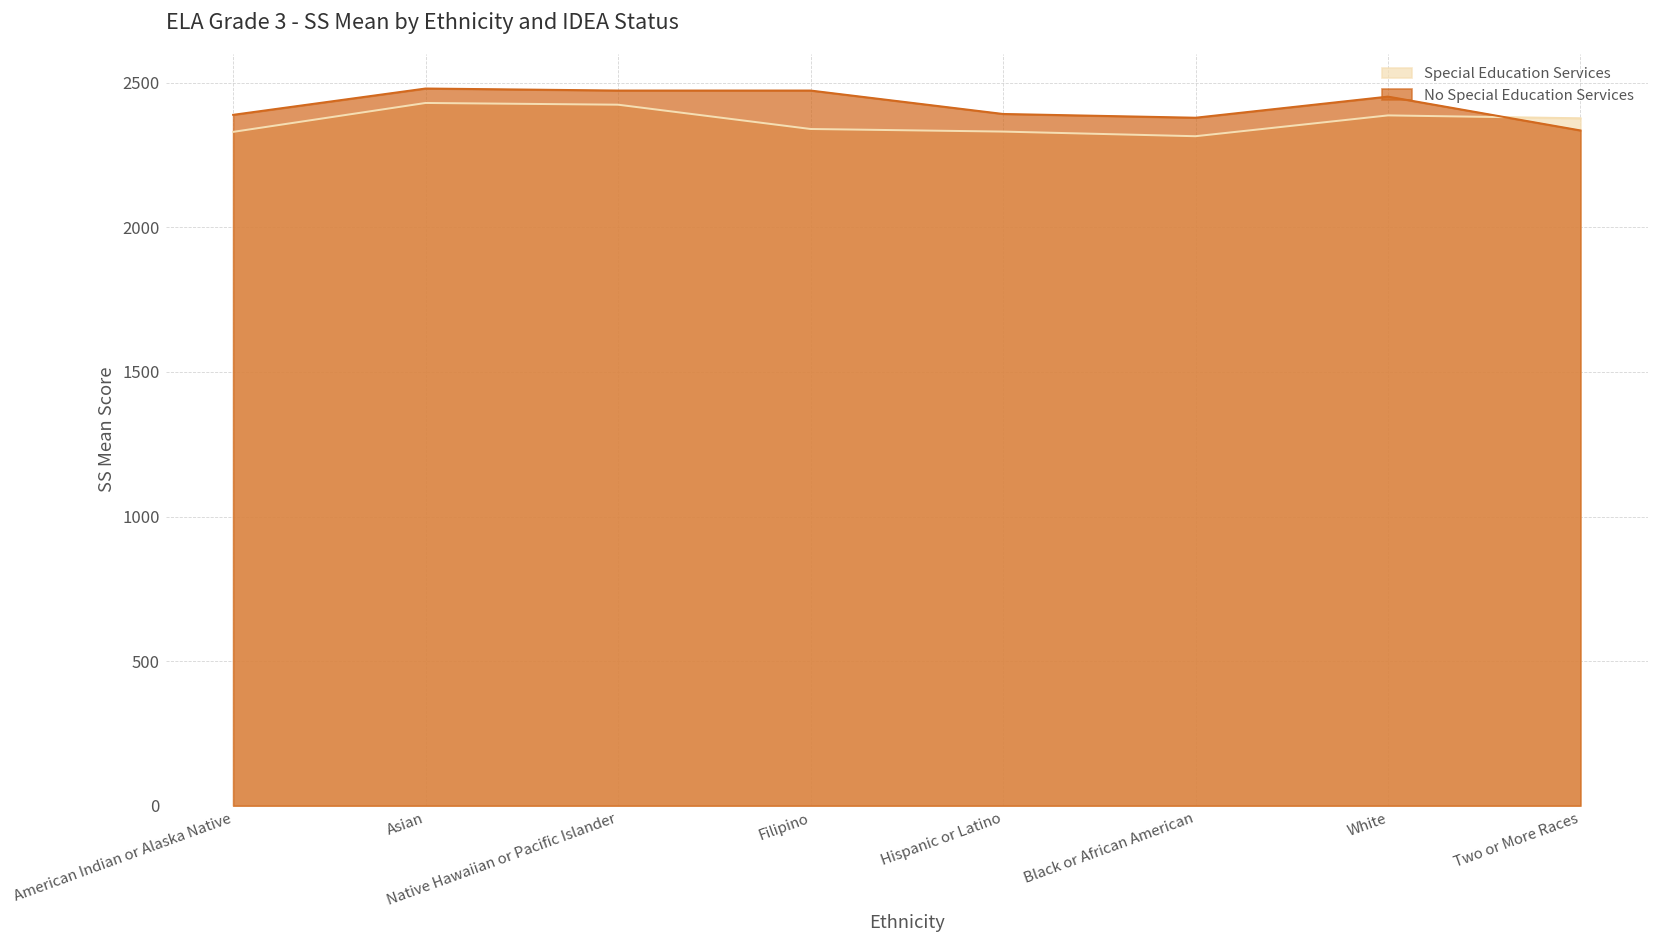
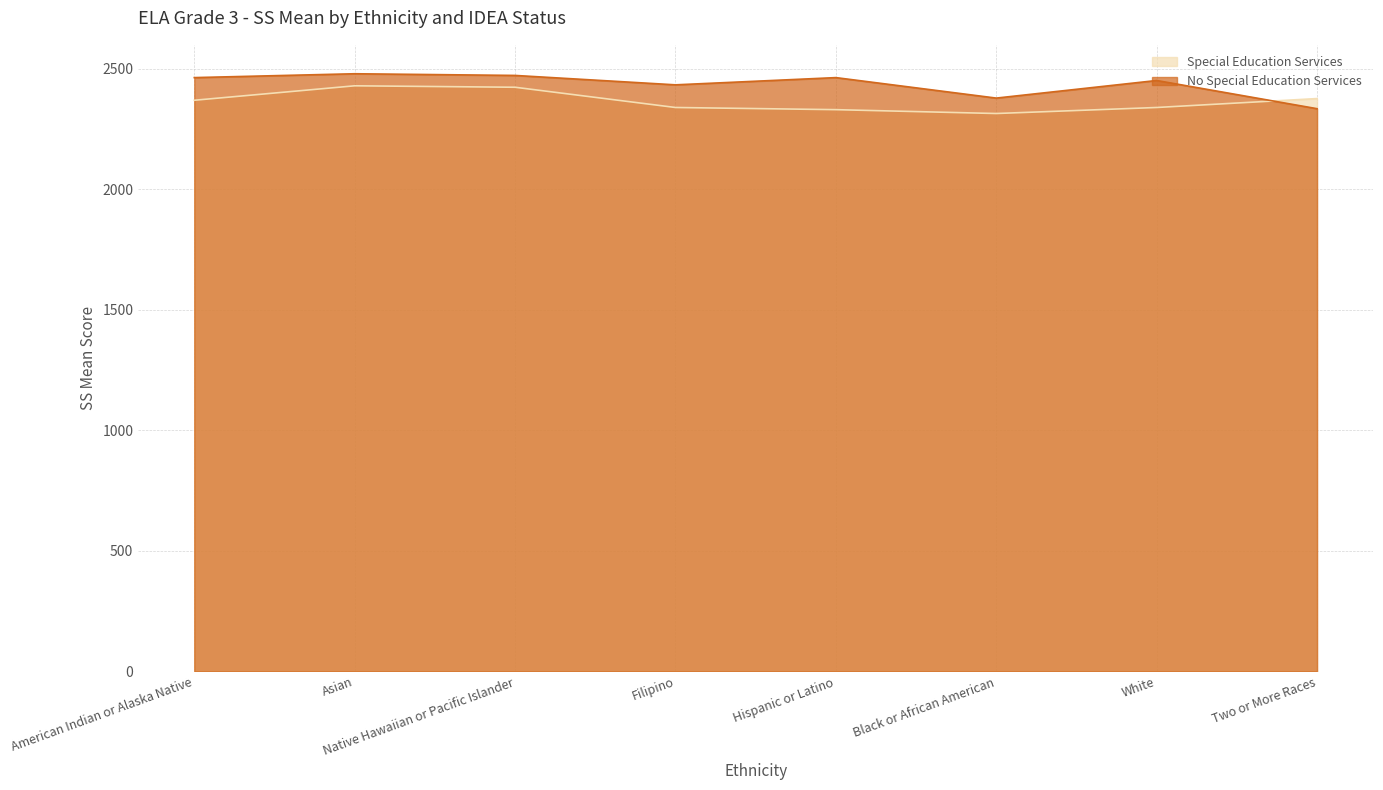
Special Education Services, American Indian or Alaska Native: 2330 -> 2370
No Special Education Services, American Indian or Alaska Native: 2390 -> 2460
No Special Education Services, Filipino: 2470 -> 2430
No Special Education Services, Hispanic or Latino: 2390 -> 2460
Special Education Services, White: 2390 -> 2340
